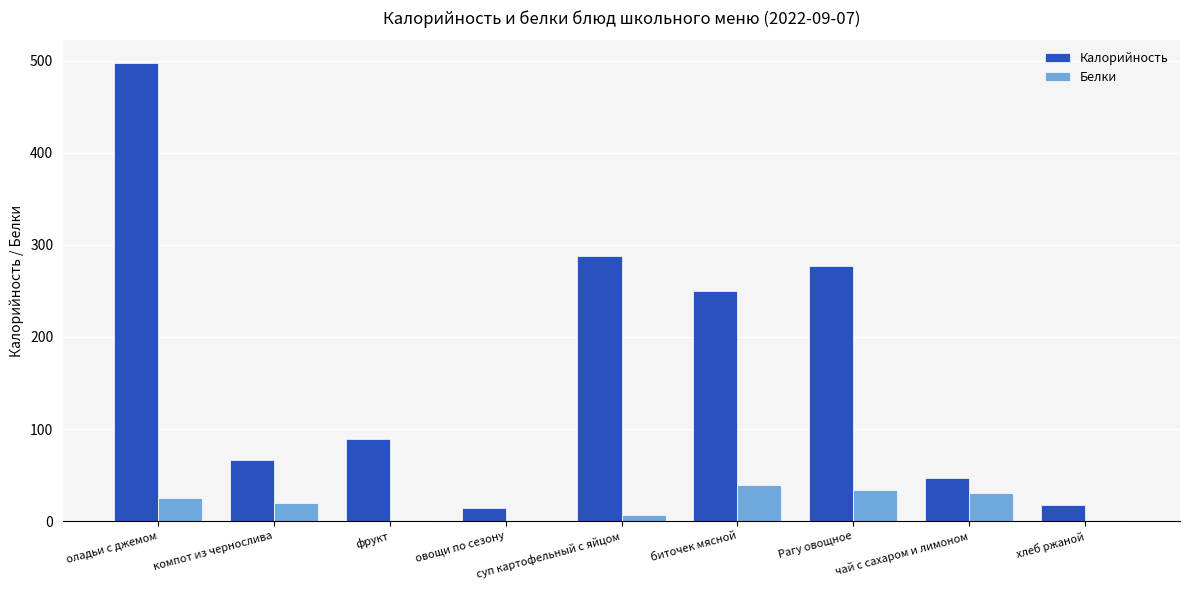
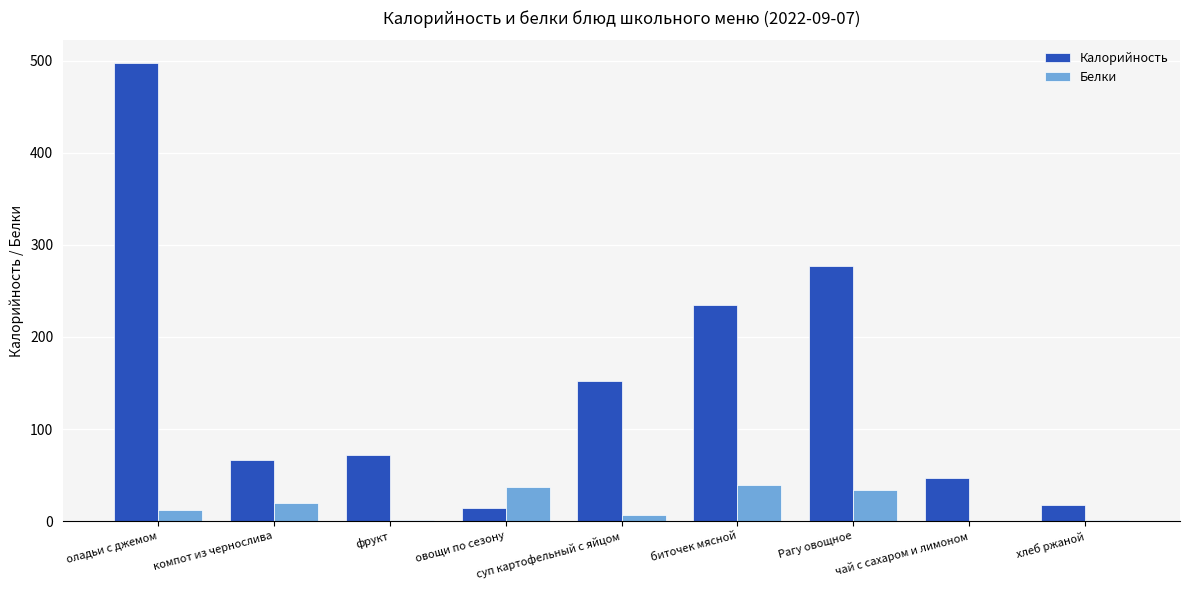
Белки, оладьи с джемом: 20 -> 10
Калорийность, фрукт: 90 -> 70
Белки, овощи по сезону: 0 -> 40
Калорийность, суп картофельный с яйцом: 290 -> 150
Калорийность, биточек мясной: 250 -> 240
Белки, чай с сахаром и лимоном: 30 -> 0
